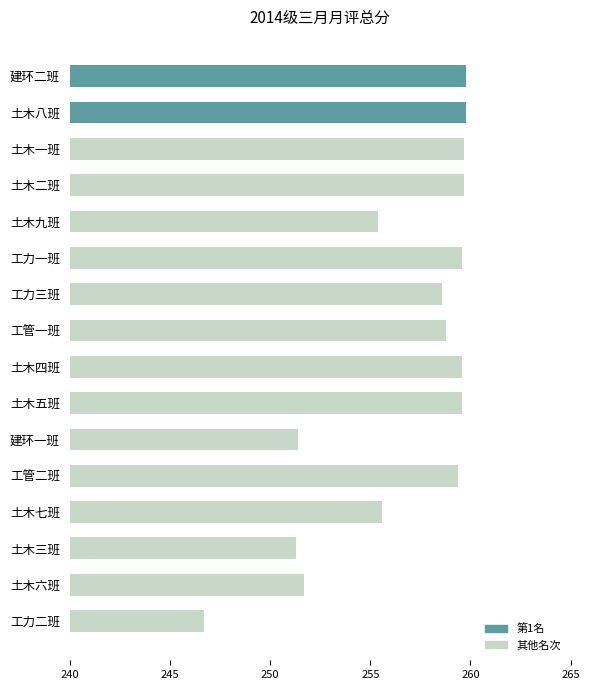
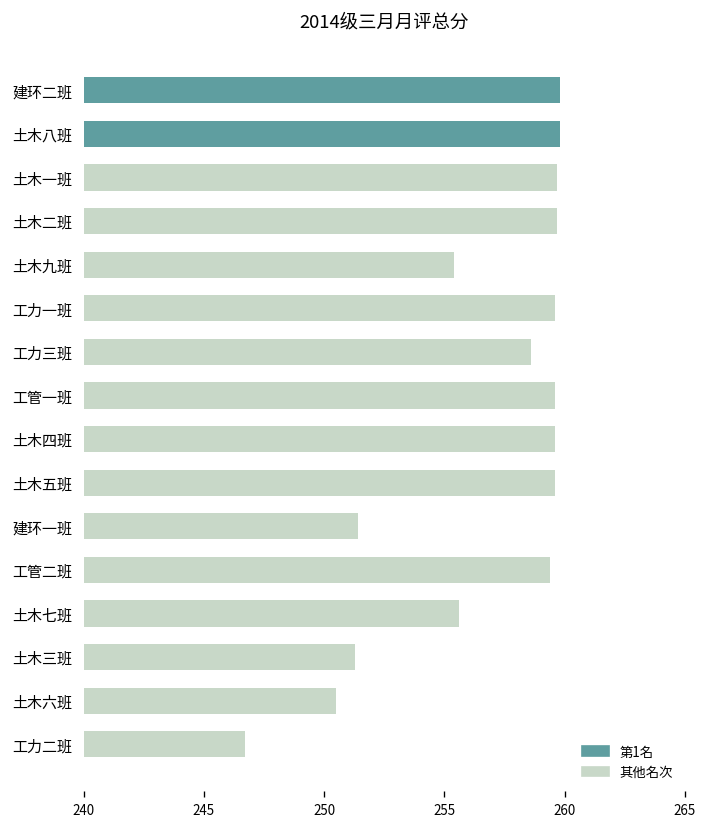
工管一班: 258.8 -> 259.6
土木六班: 251.7 -> 250.5
